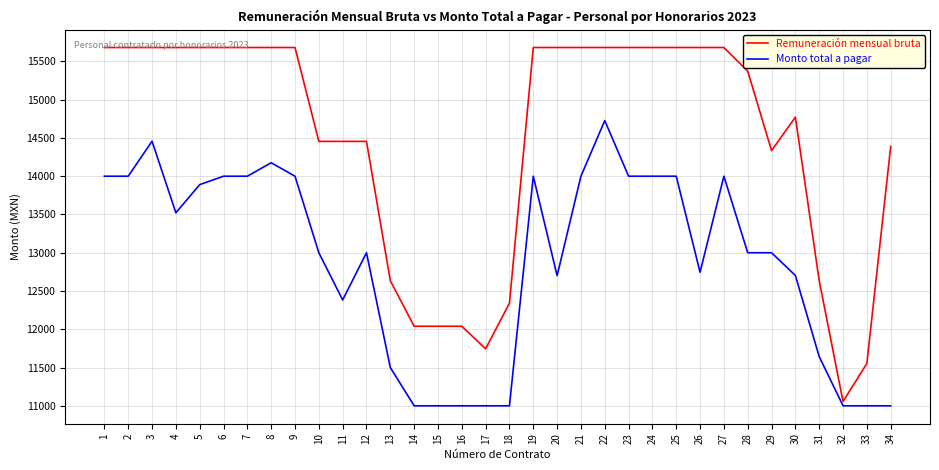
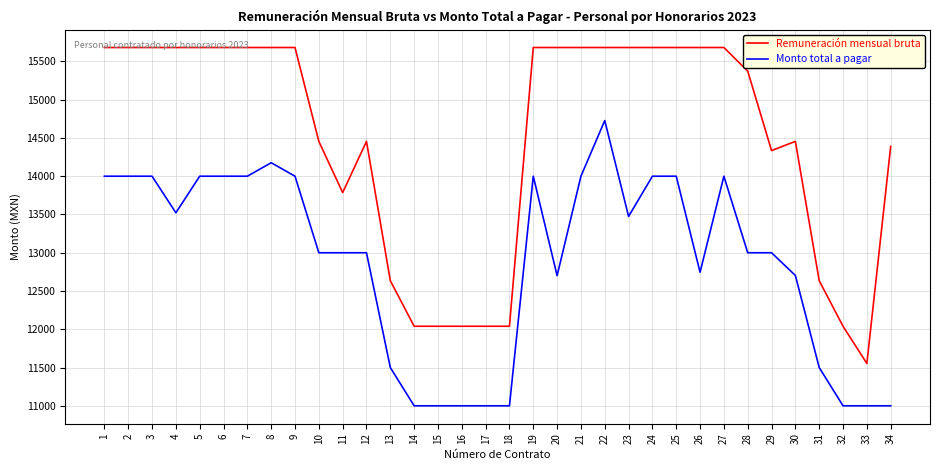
Monto total a pagar, 3: 14500 -> 14000
Monto total a pagar, 5: 13900 -> 14000
Remuneración mensual bruta, 11: 14500 -> 13800
Monto total a pagar, 11: 12400 -> 13000
Remuneración mensual bruta, 17: 11700 -> 12000
Remuneración mensual bruta, 18: 12300 -> 12000
Monto total a pagar, 23: 14000 -> 13500
Remuneración mensual bruta, 30: 14800 -> 14500
Monto total a pagar, 31: 11600 -> 11500
Remuneración mensual bruta, 32: 11100 -> 12000
